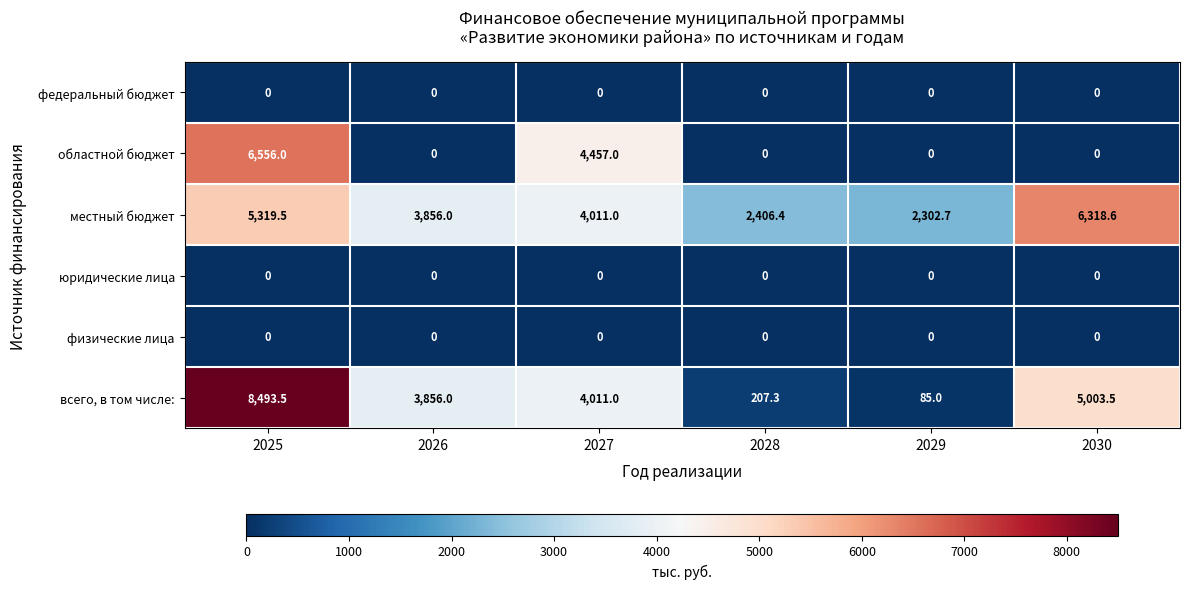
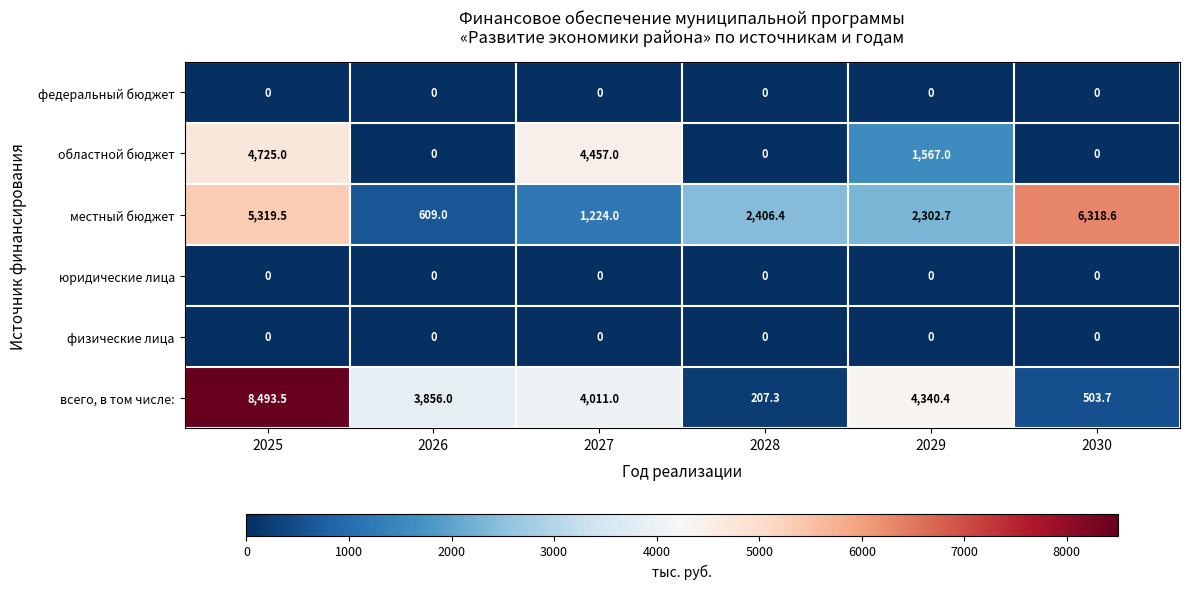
областной бюджет, 2025: 6,556.0 -> 4,725.0
областной бюджет, 2029: 0 -> 1,567.0
местный бюджет, 2026: 3,856.0 -> 609.0
местный бюджет, 2027: 4,011.0 -> 1,224.0
всего, в том числе:, 2029: 85.0 -> 4,340.4
всего, в том числе:, 2030: 5,003.5 -> 503.7
